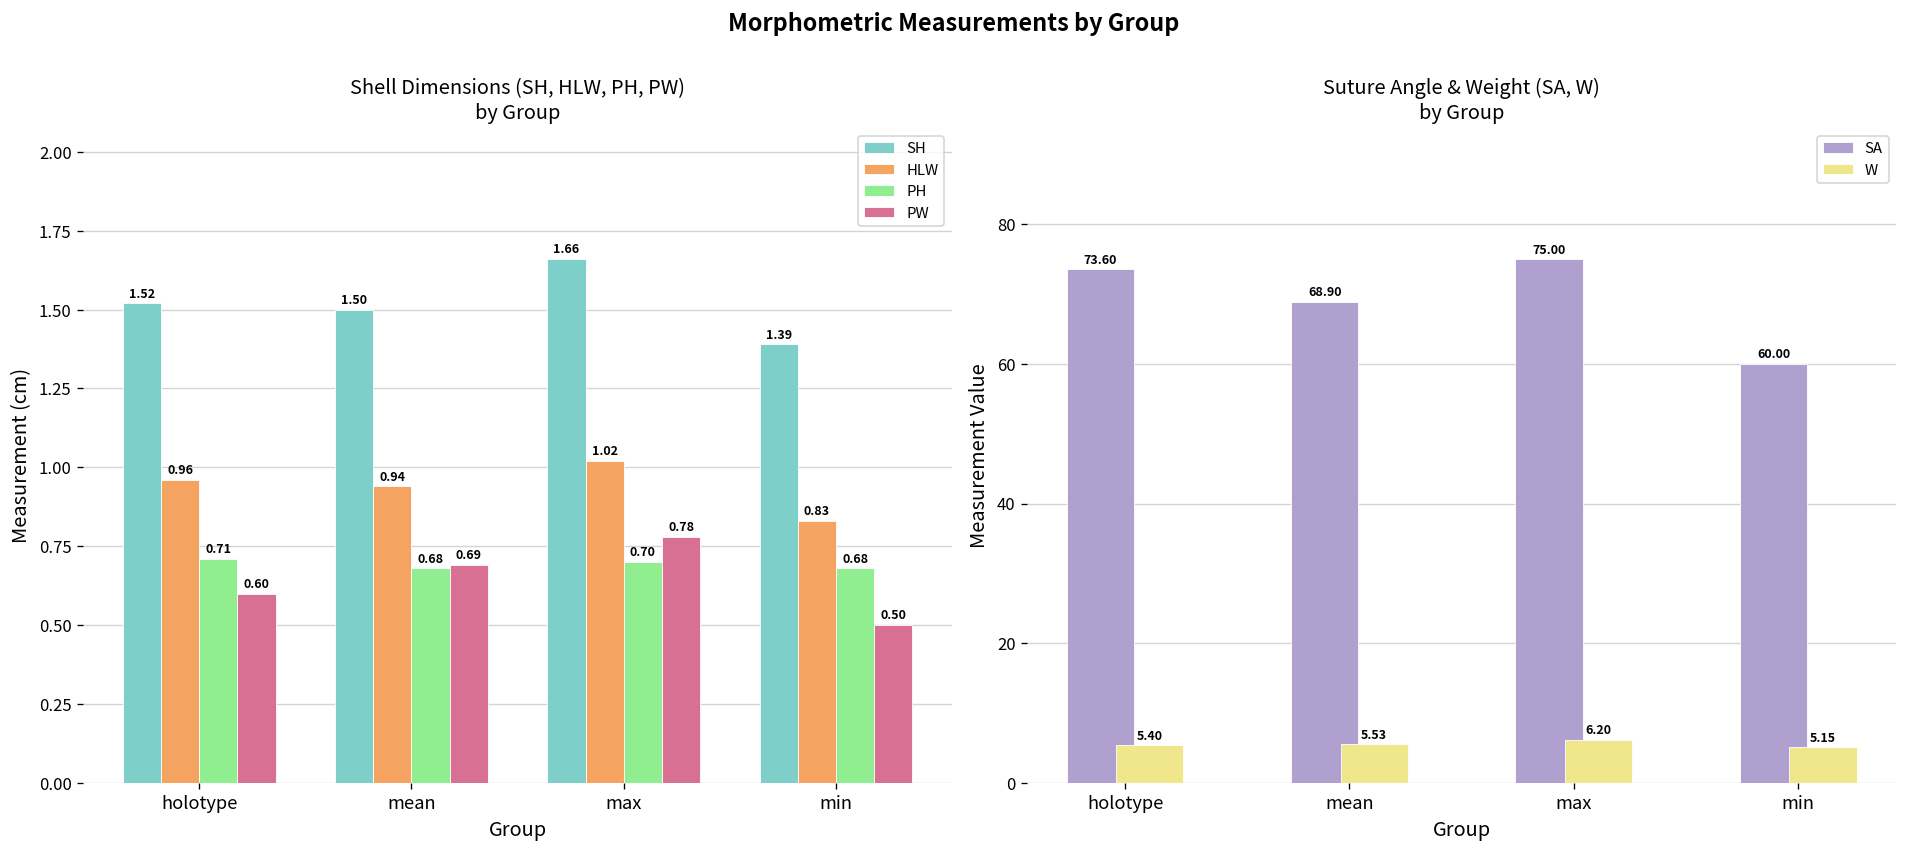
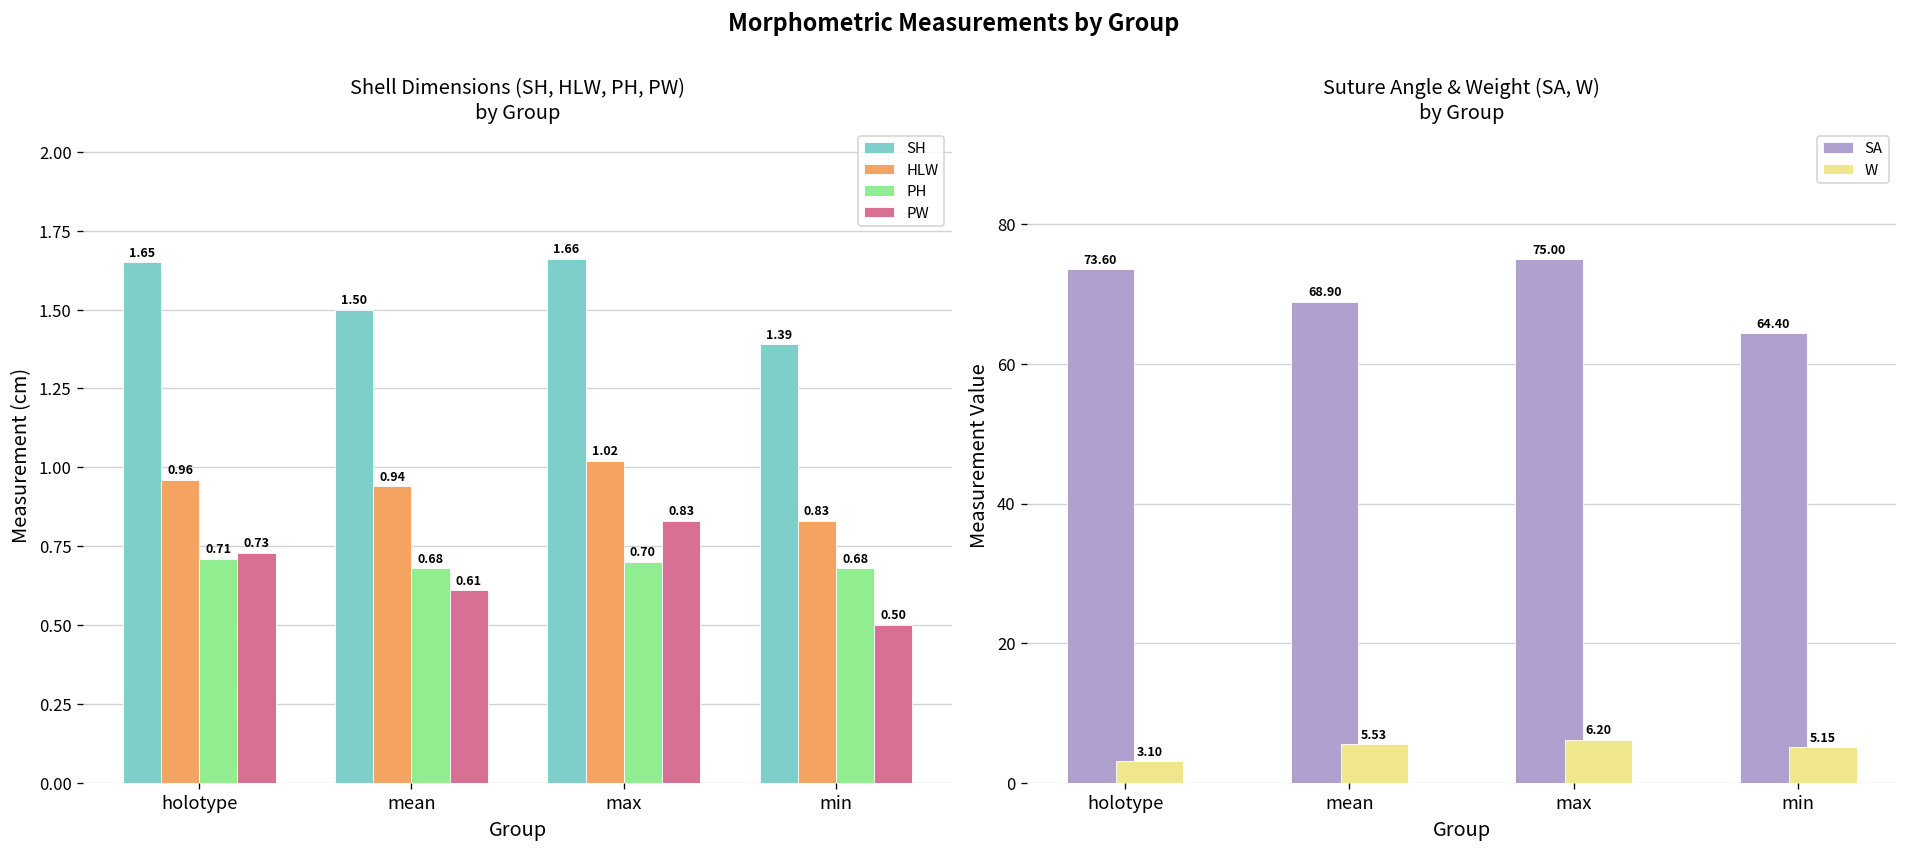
Shell Dimensions (SH, HLW, PH, PW) by Group, SH, holotype: 1.52 -> 1.65
Shell Dimensions (SH, HLW, PH, PW) by Group, PW, holotype: 0.60 -> 0.73
Shell Dimensions (SH, HLW, PH, PW) by Group, PW, mean: 0.69 -> 0.61
Shell Dimensions (SH, HLW, PH, PW) by Group, PW, max: 0.78 -> 0.83
Suture Angle & Weight (SA, W) by Group, W, holotype: 5.40 -> 3.10
Suture Angle & Weight (SA, W) by Group, SA, min: 60.00 -> 64.40
